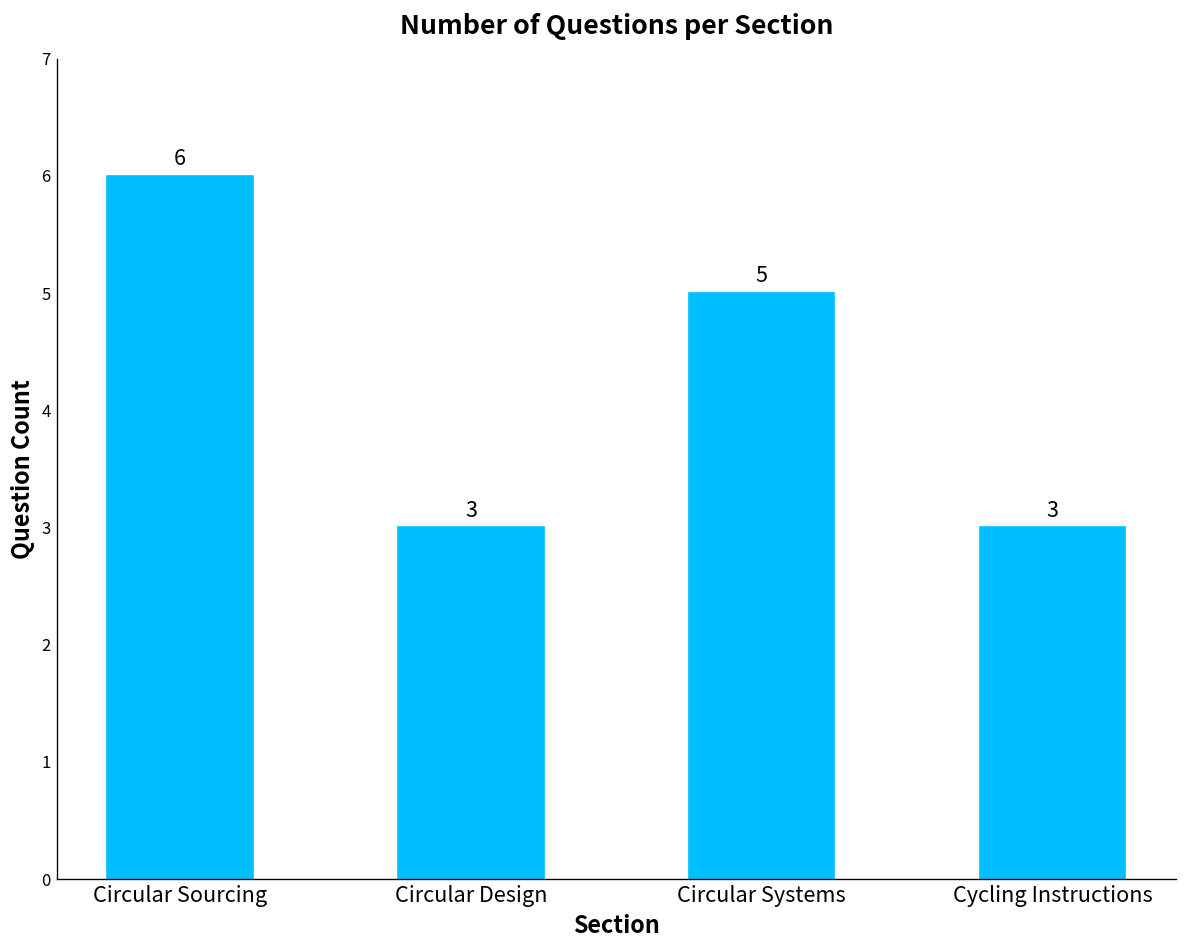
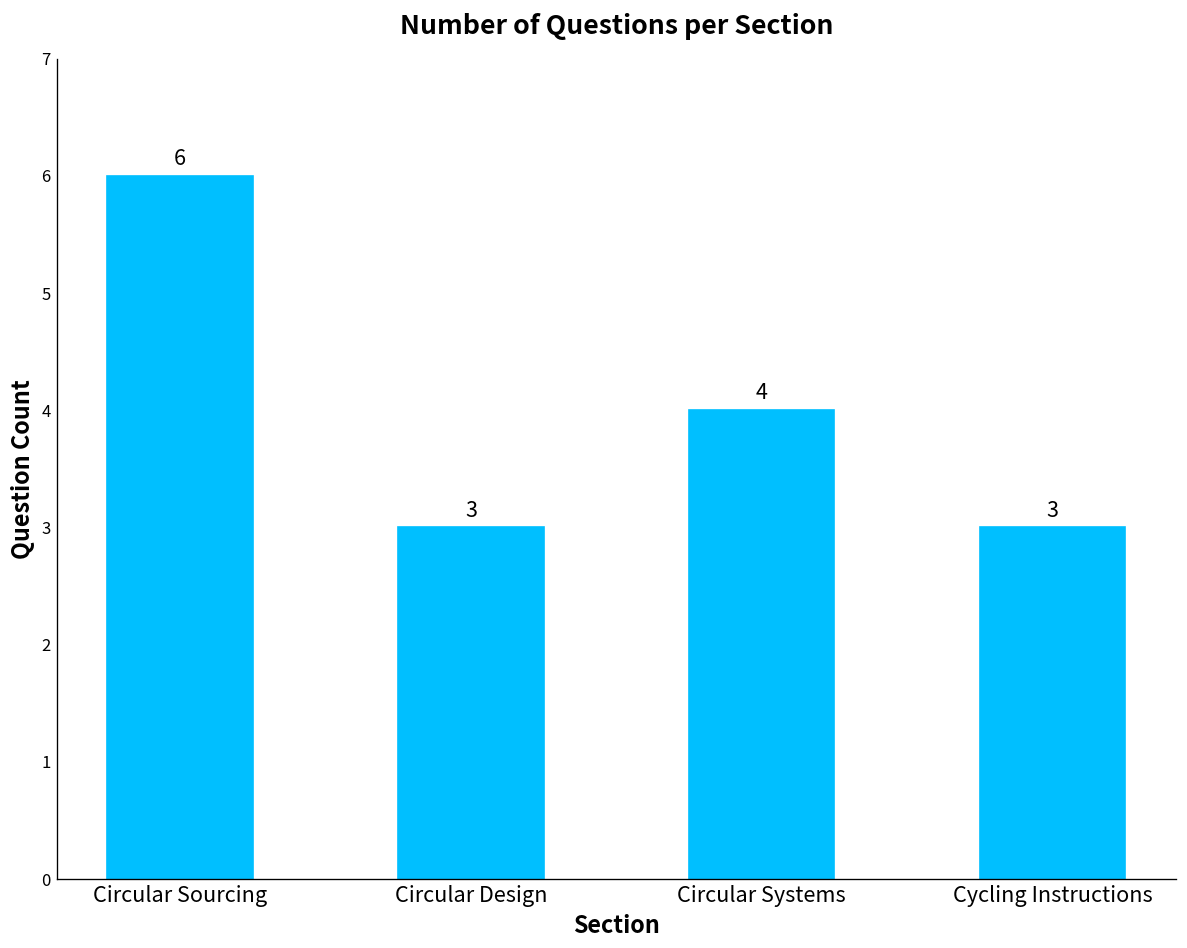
Circular Systems: 5 -> 4
